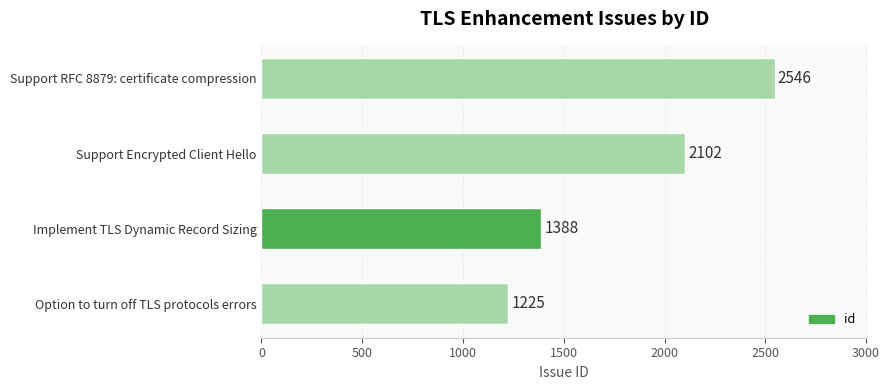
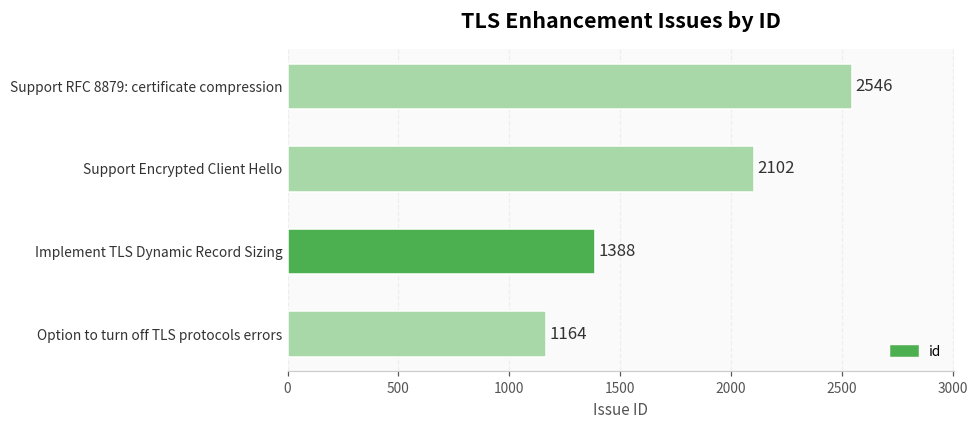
Option to turn off TLS protocols errors: 1225 -> 1164
